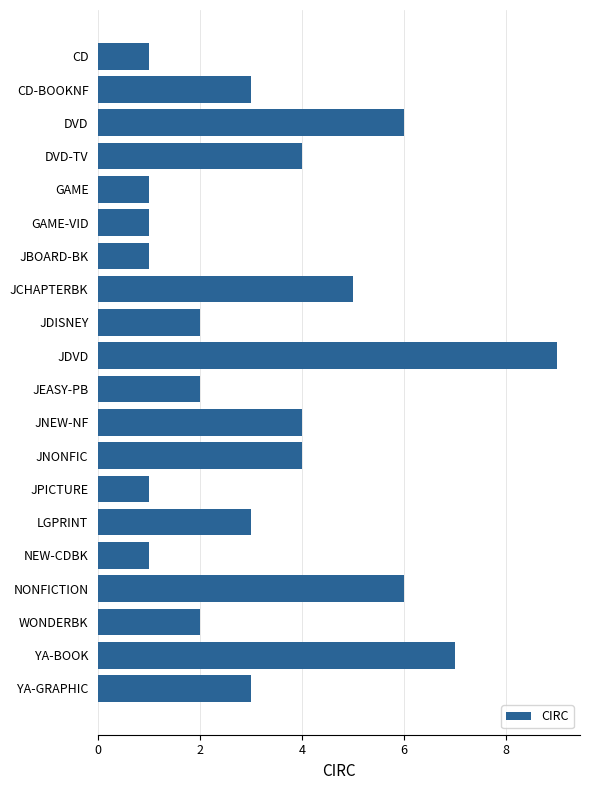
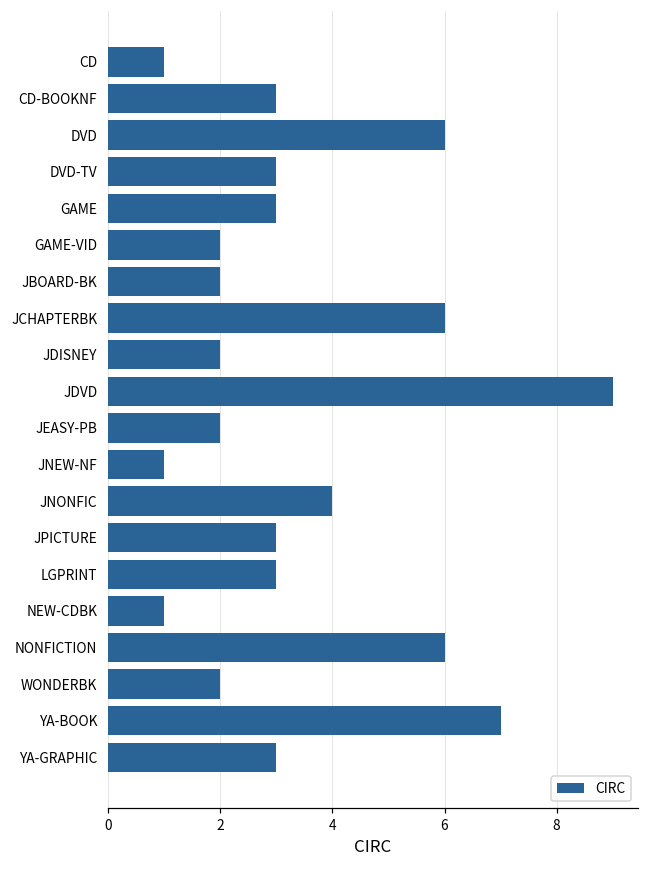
DVD-TV: 4 -> 3
GAME: 1 -> 3
GAME-VID: 1 -> 2
JBOARD-BK: 1 -> 2
JCHAPTERBK: 5 -> 6
JNEW-NF: 4 -> 1
JPICTURE: 1 -> 3
